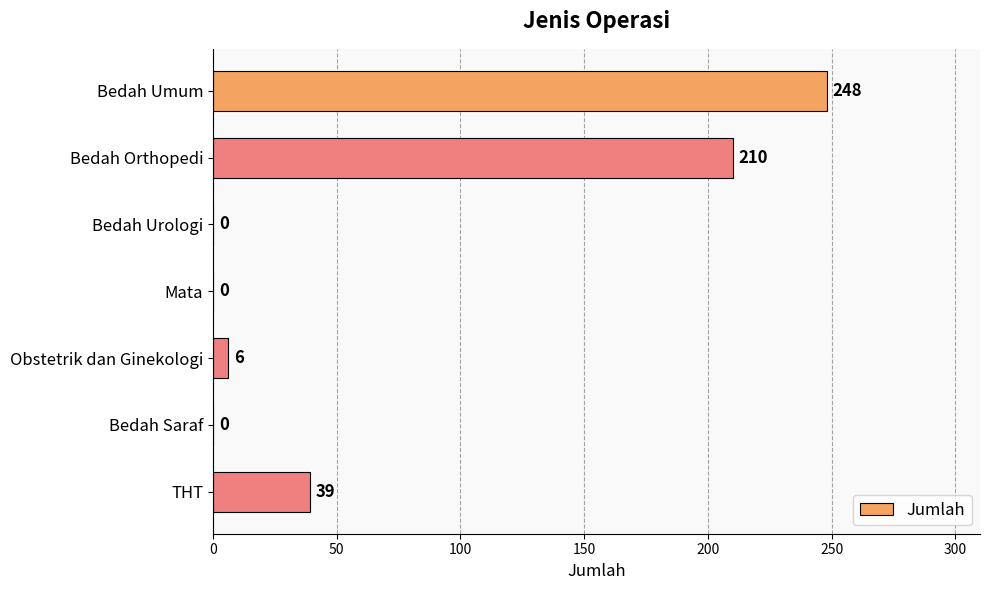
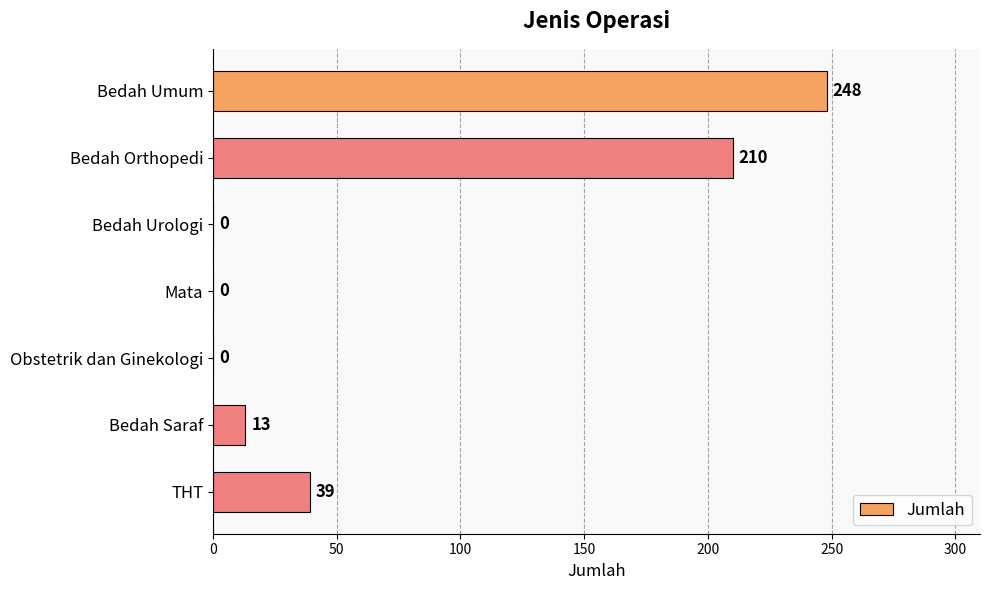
Obstetrik dan Ginekologi: 6 -> 0
Bedah Saraf: 0 -> 13
